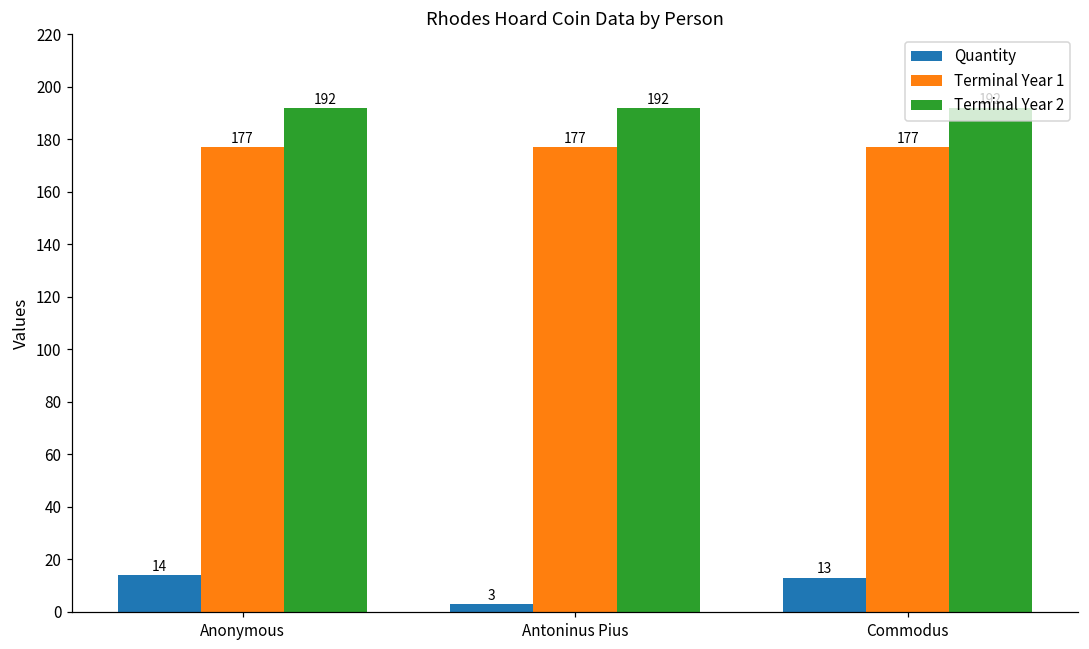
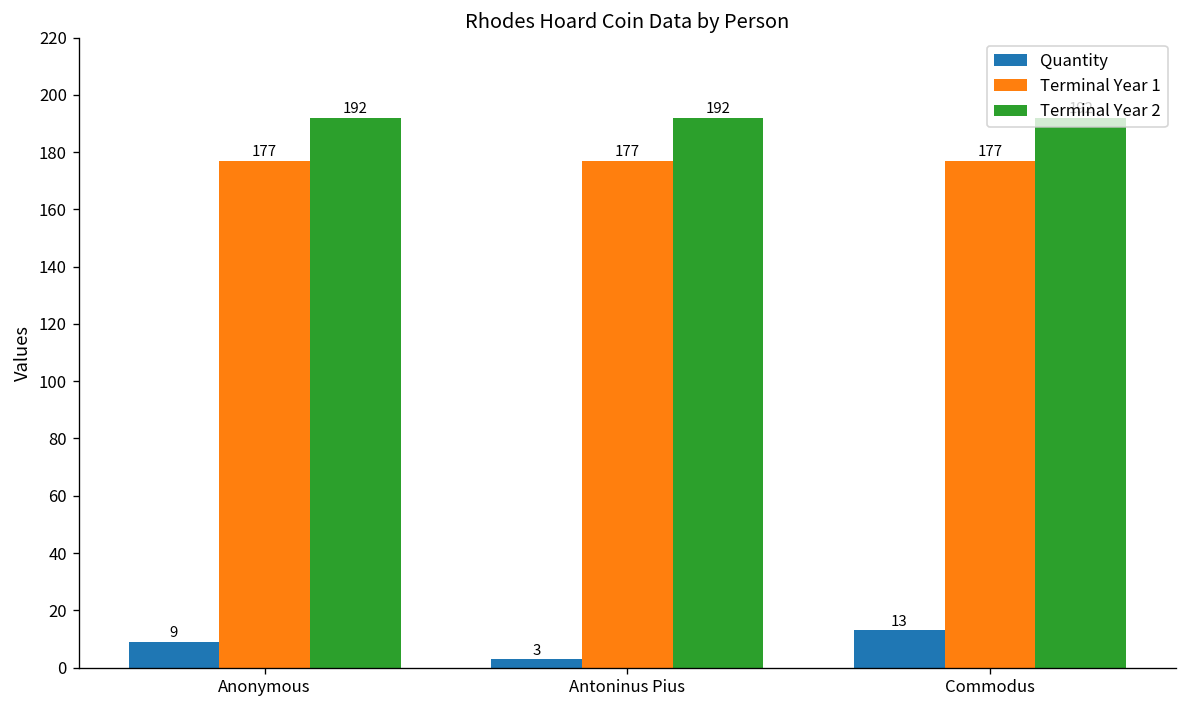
Quantity, Anonymous: 14 -> 9
